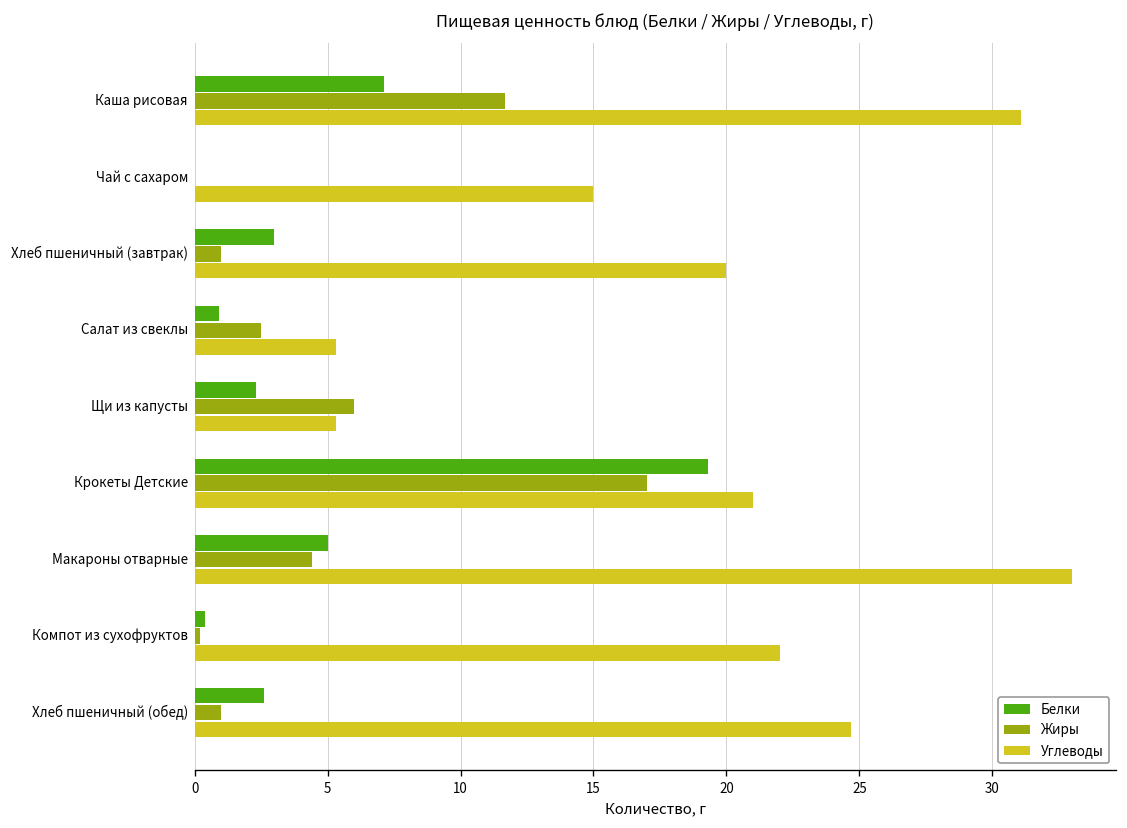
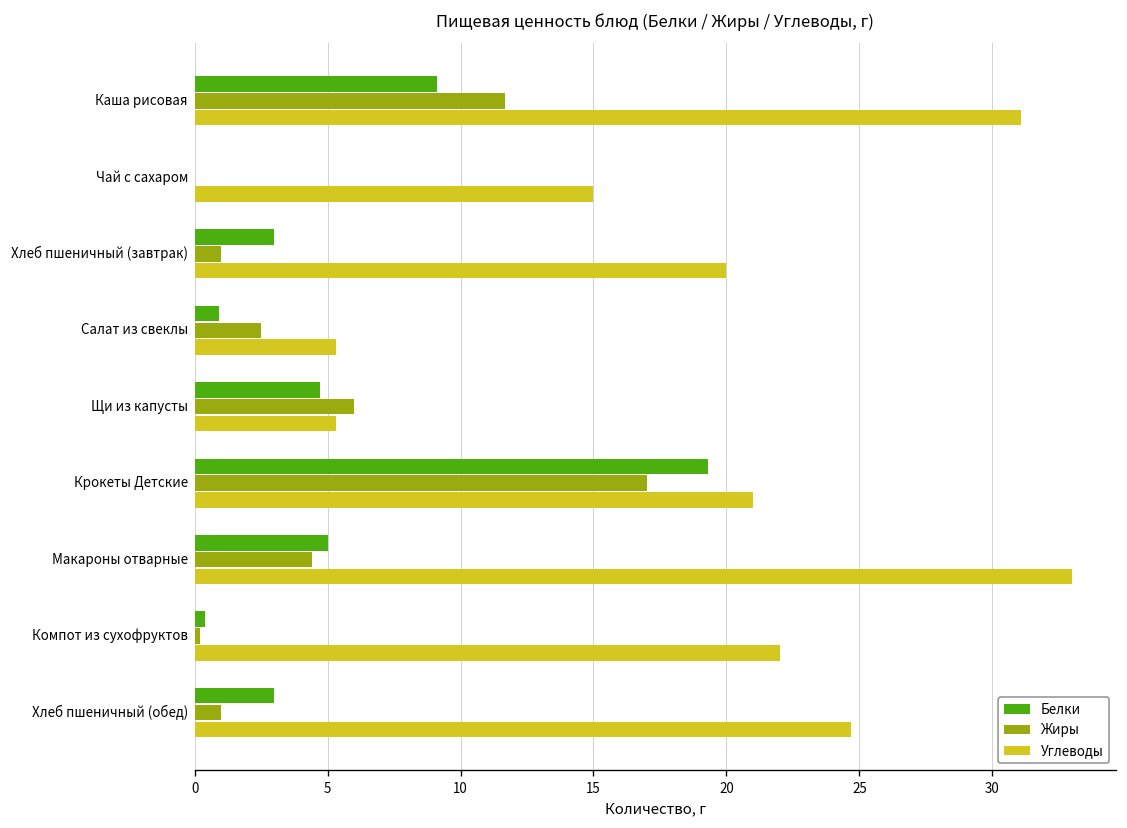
Белки, Каша рисовая: 7.1 -> 9.1
Белки, Щи из капусты: 2.3 -> 4.7
Белки, Хлеб пшеничный (обед): 2.6 -> 3.0
